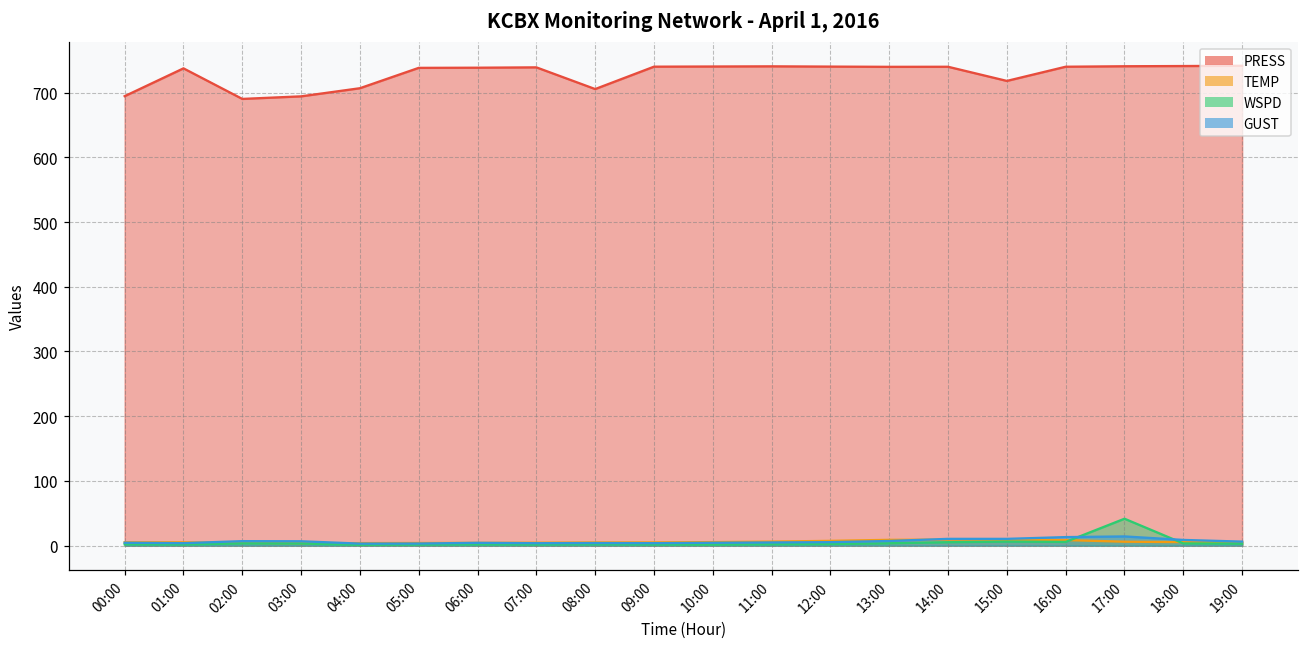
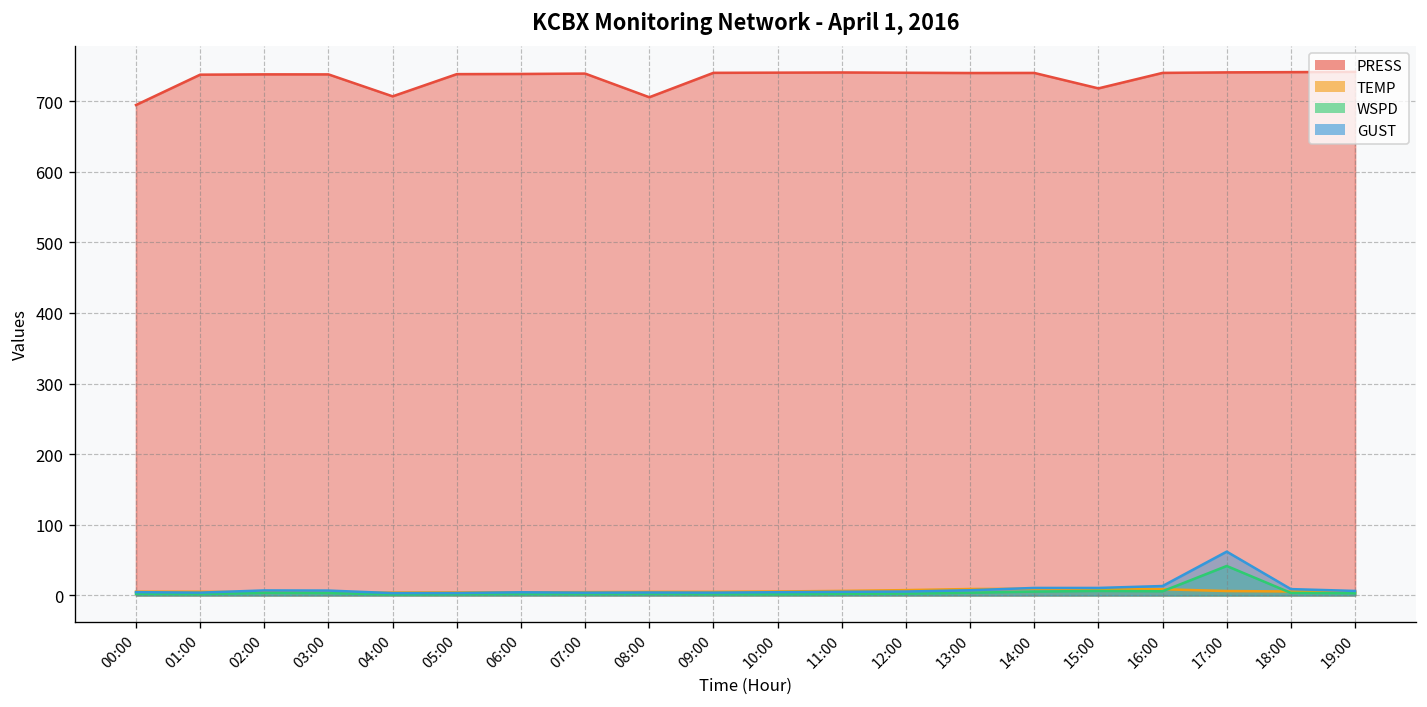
PRESS, 02:00: 690 -> 740
PRESS, 03:00: 690 -> 740
GUST, 17:00: 10 -> 60
